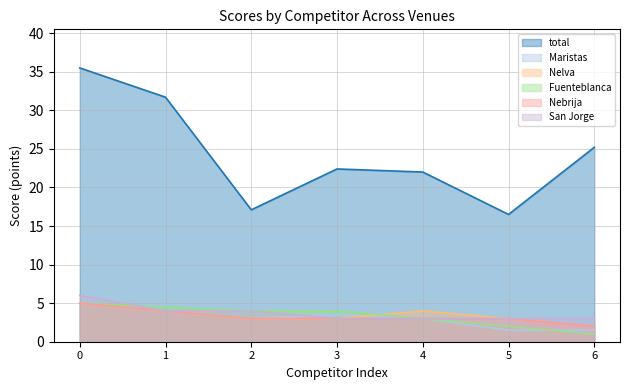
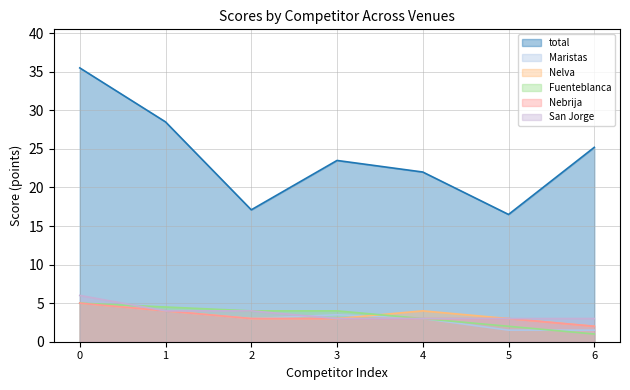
total, 1: 32 -> 29
total, 3: 22 -> 24
